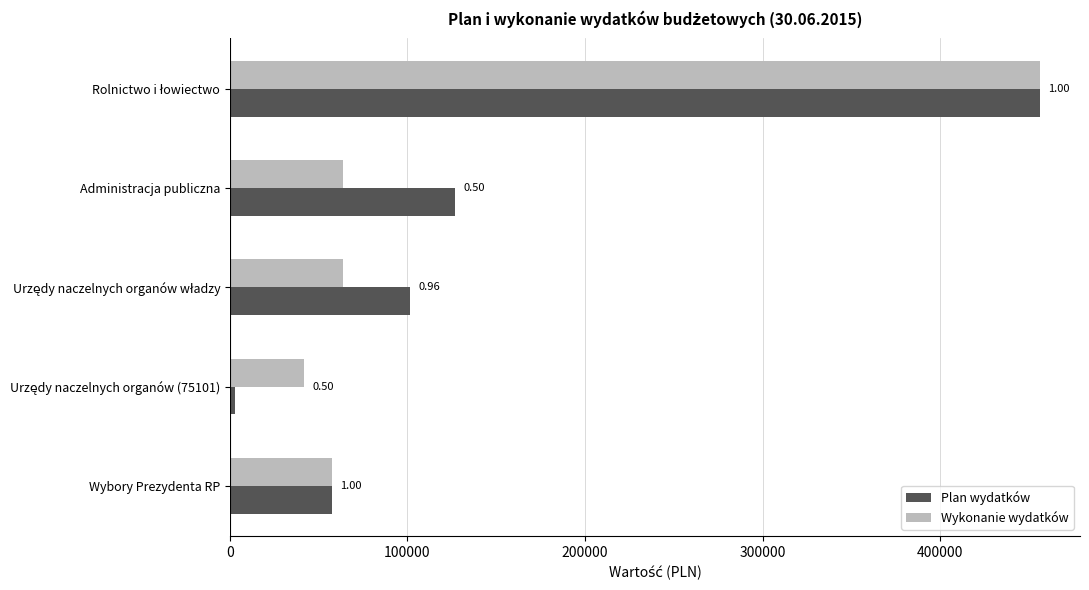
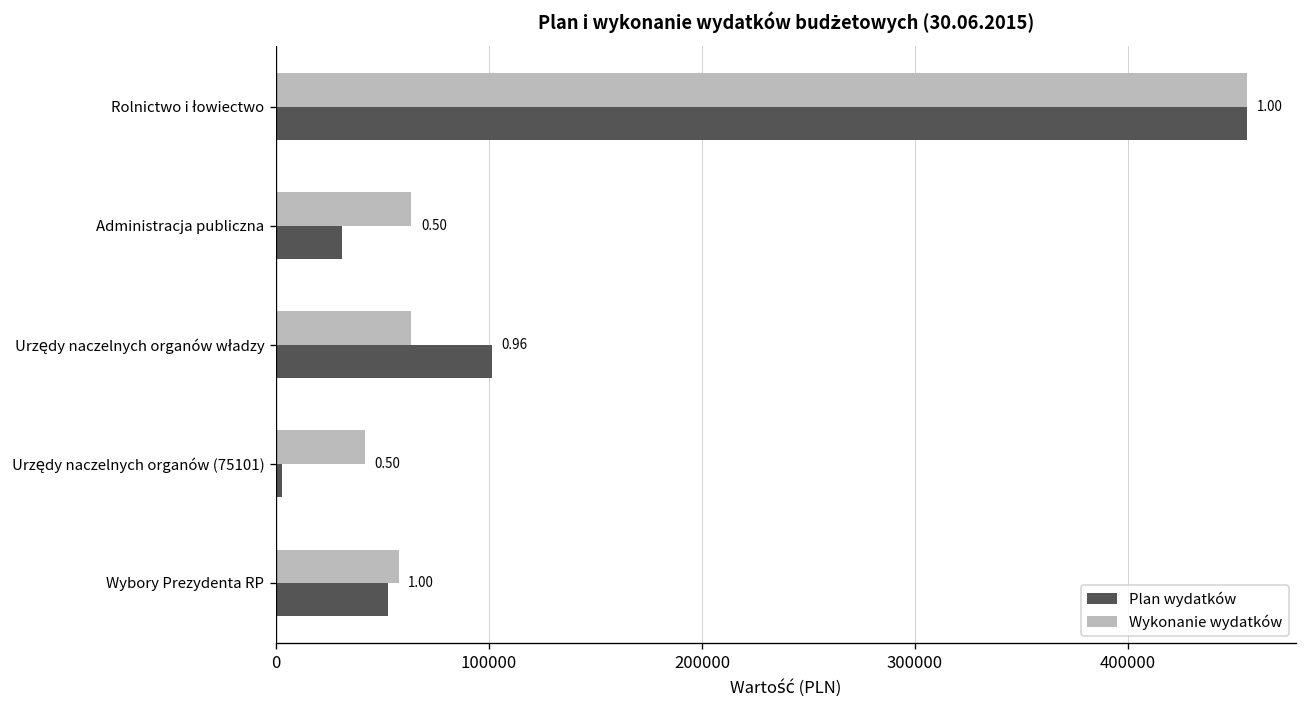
Plan wydatków, Administracja publiczna: 127000 -> 31000
Plan wydatków, Wybory Prezydenta RP: 58000 -> 52000
